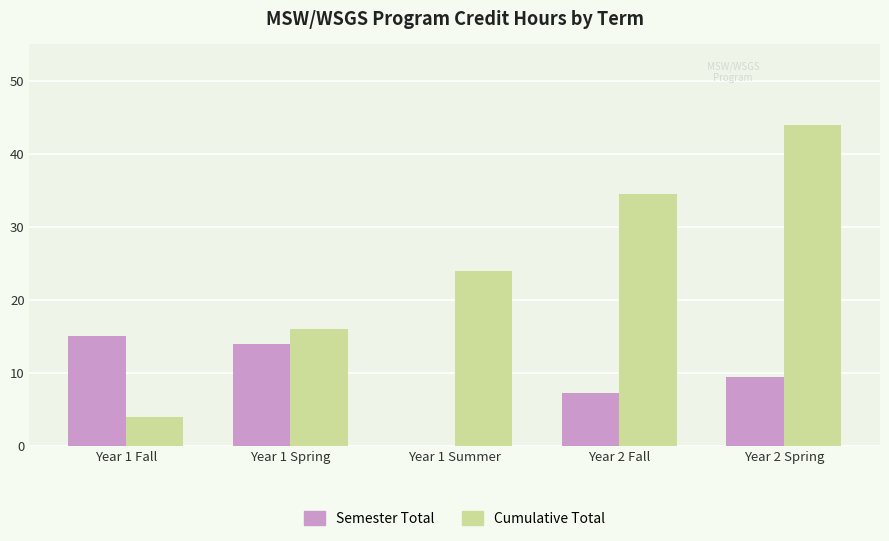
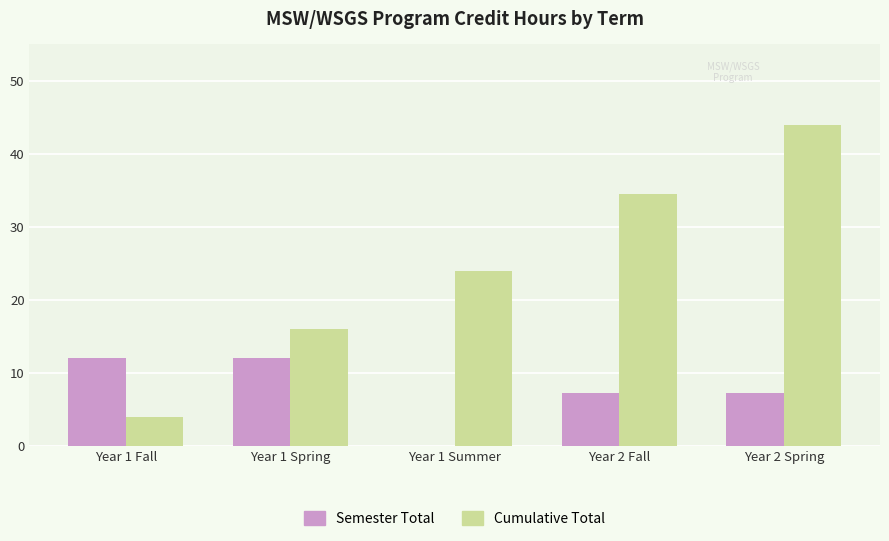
Semester Total, Year 1 Fall: 15 -> 12
Semester Total, Year 1 Spring: 14 -> 12
Semester Total, Year 2 Spring: 10 -> 7
